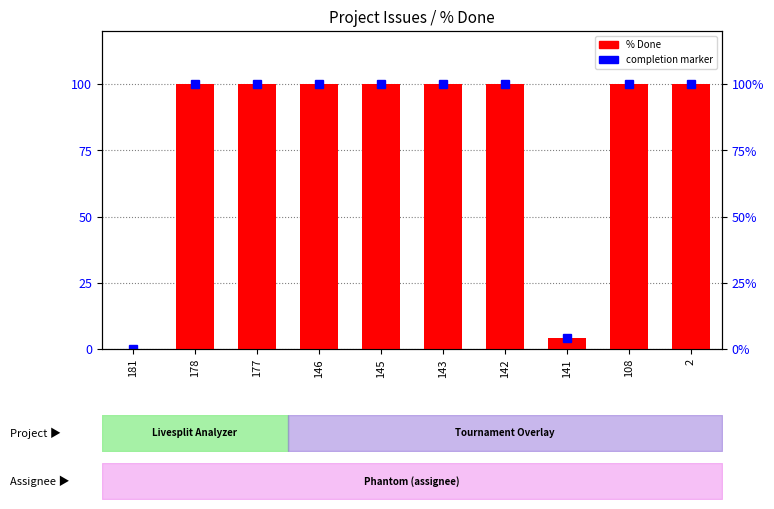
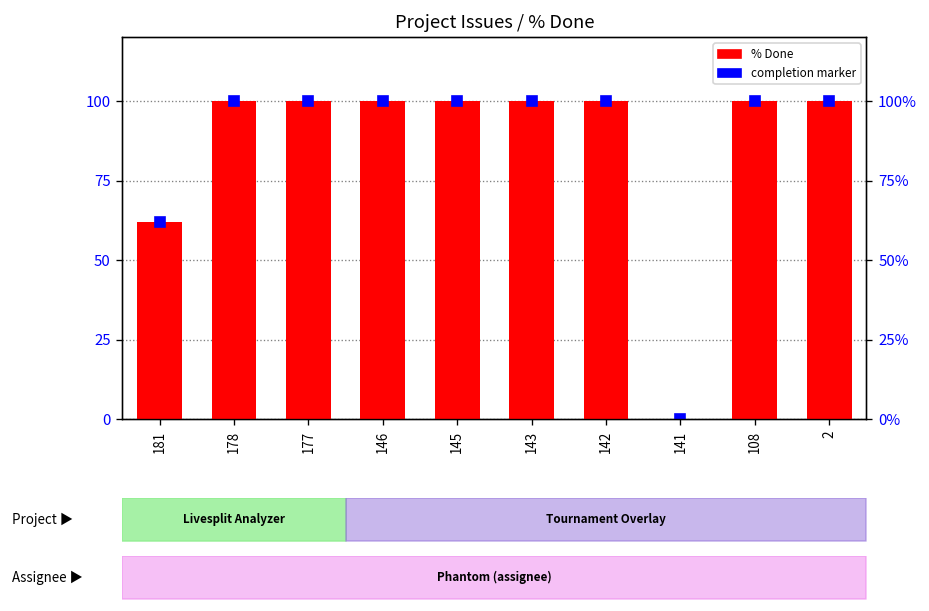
% Done, 181: 0 -> 62
% Done, 141: 4 -> 0
